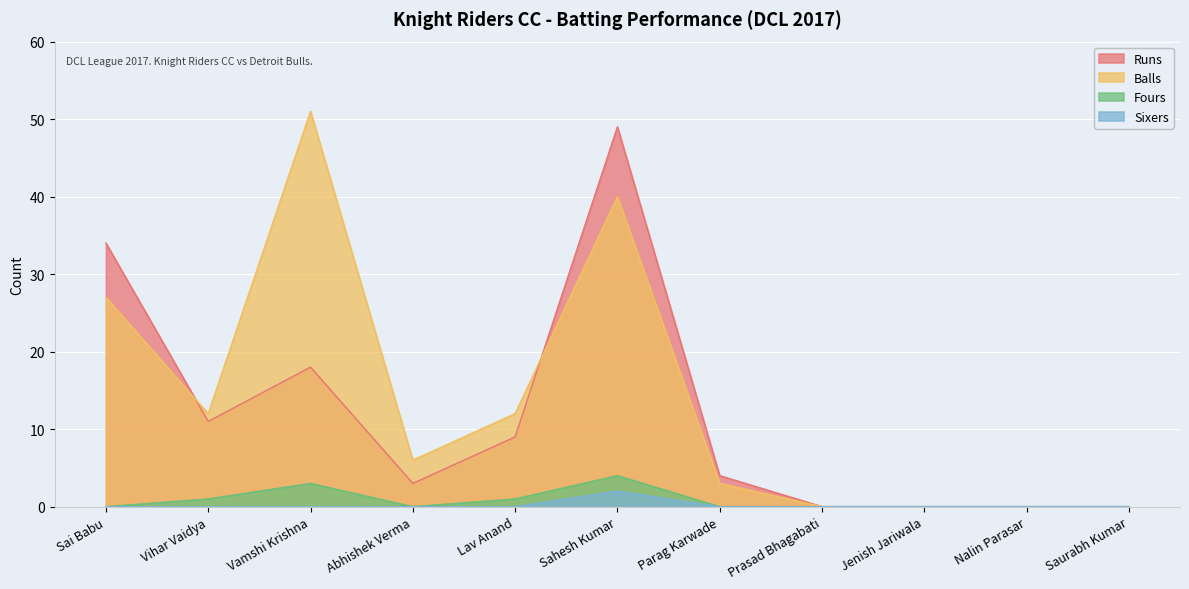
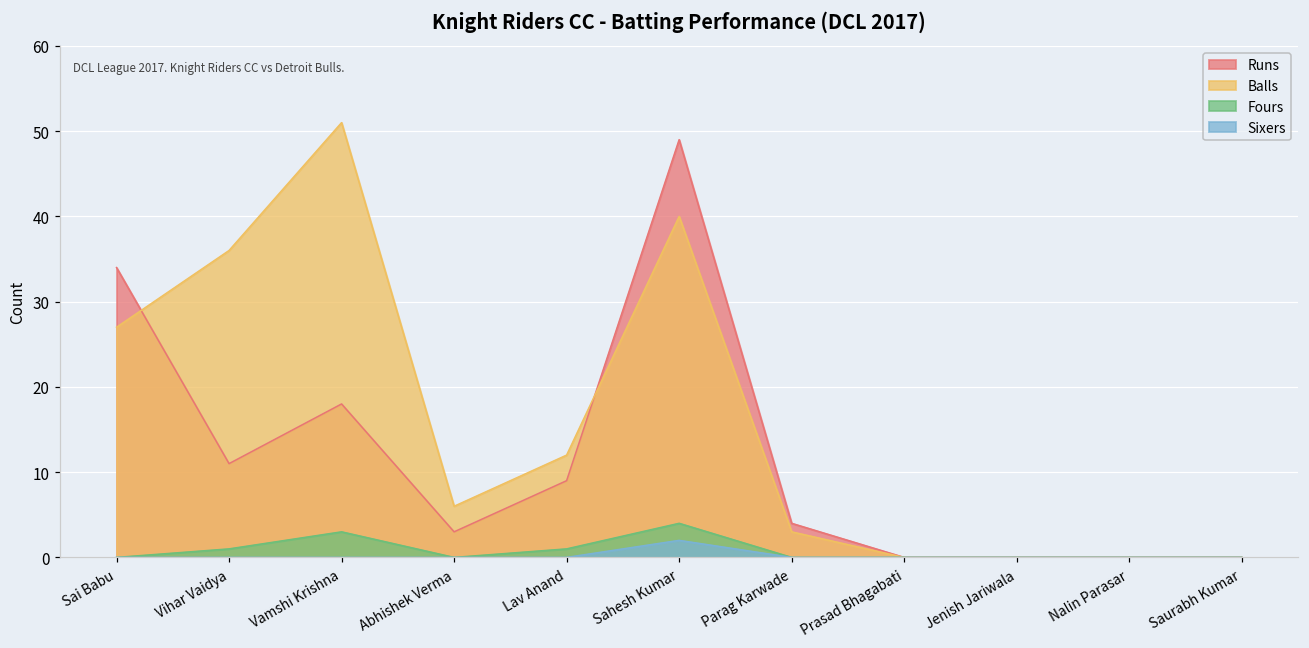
Balls, Vihar Vaidya: 12 -> 36
